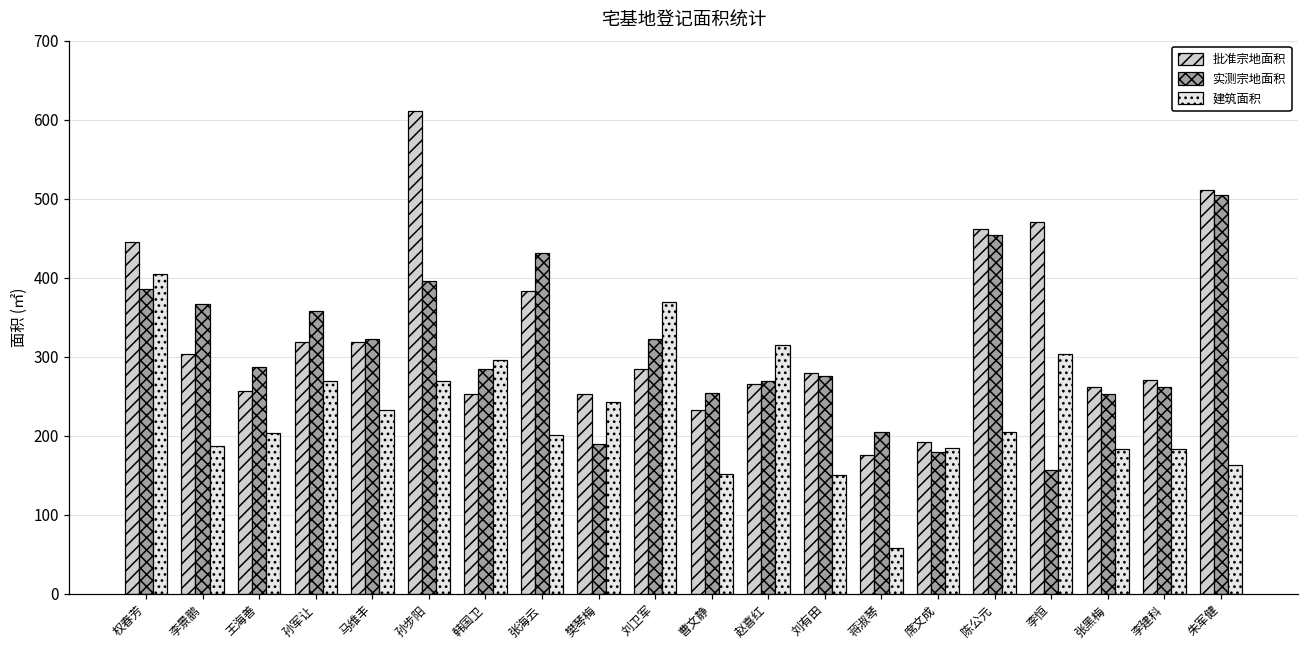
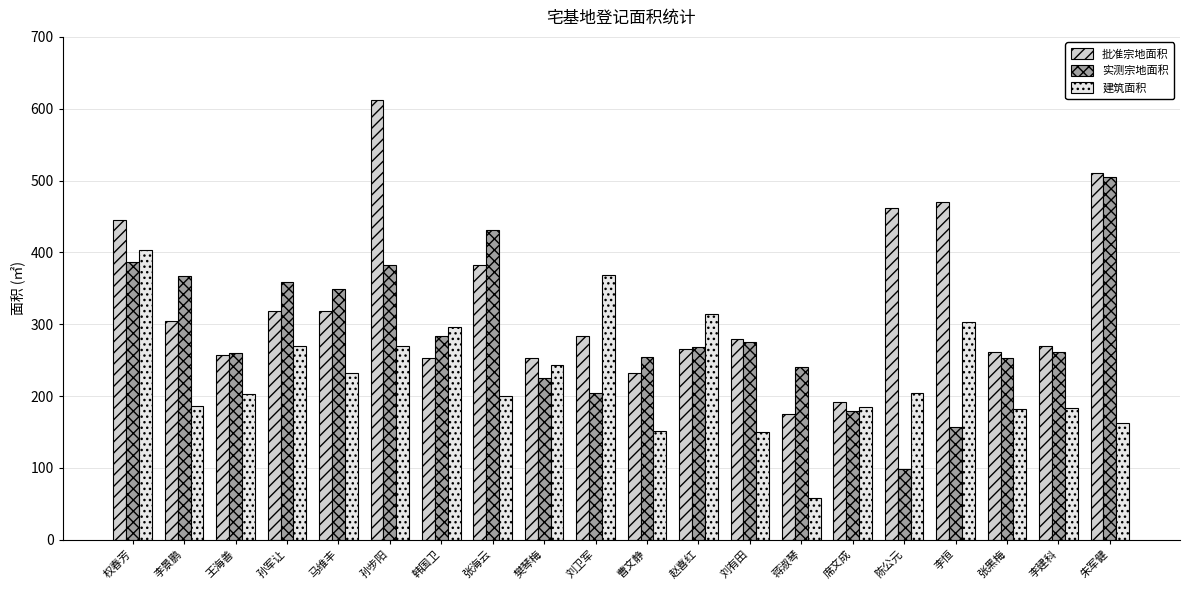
实测宗地面积, 王海善: 290 -> 260
实测宗地面积, 马维丰: 320 -> 350
实测宗地面积, 孙步阳: 400 -> 380
实测宗地面积, 樊琴梅: 190 -> 230
实测宗地面积, 刘卫军: 320 -> 200
实测宗地面积, 蒋淑琴: 200 -> 240
实测宗地面积, 陈公元: 450 -> 100
